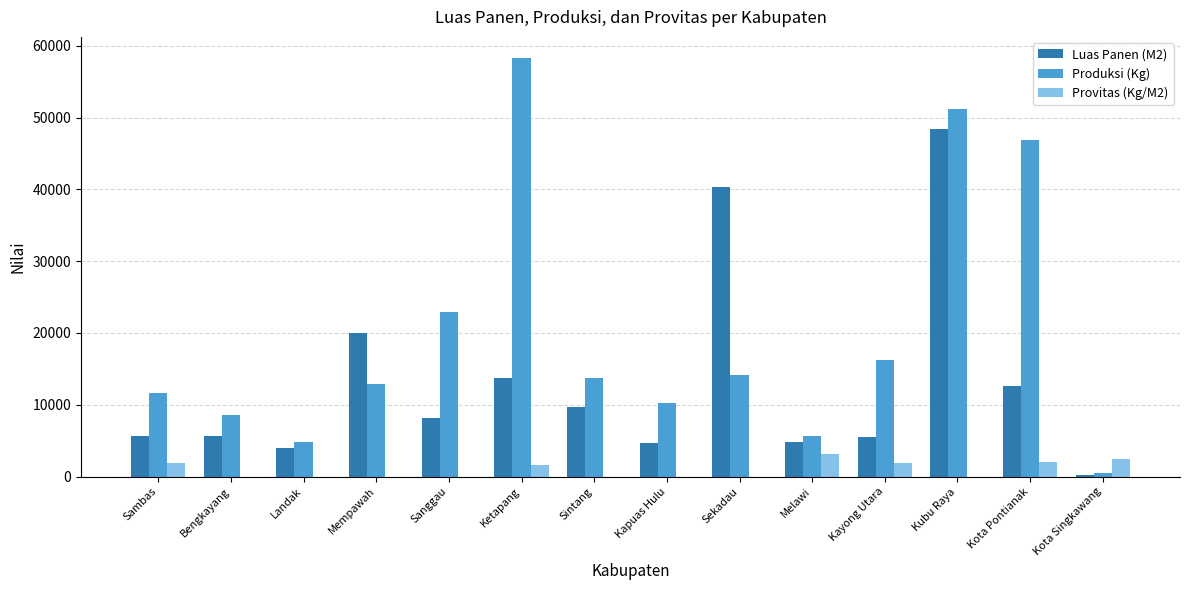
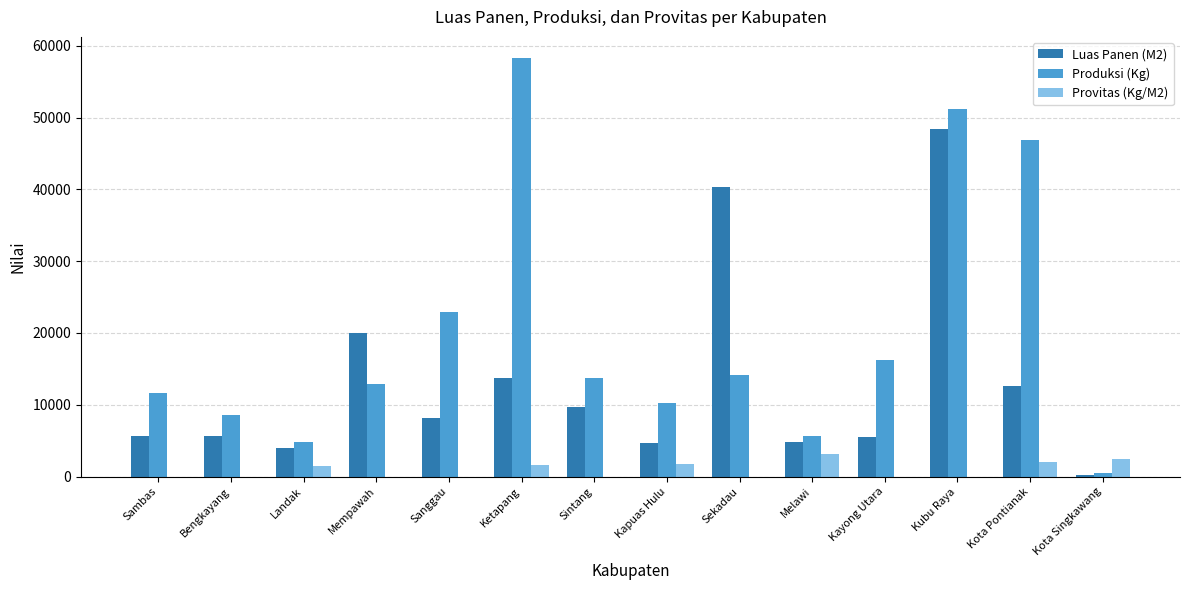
Provitas (Kg/M2), Sambas: 2000 -> 0
Provitas (Kg/M2), Landak: 0 -> 1000
Provitas (Kg/M2), Kapuas Hulu: 0 -> 2000
Provitas (Kg/M2), Kayong Utara: 2000 -> 0
